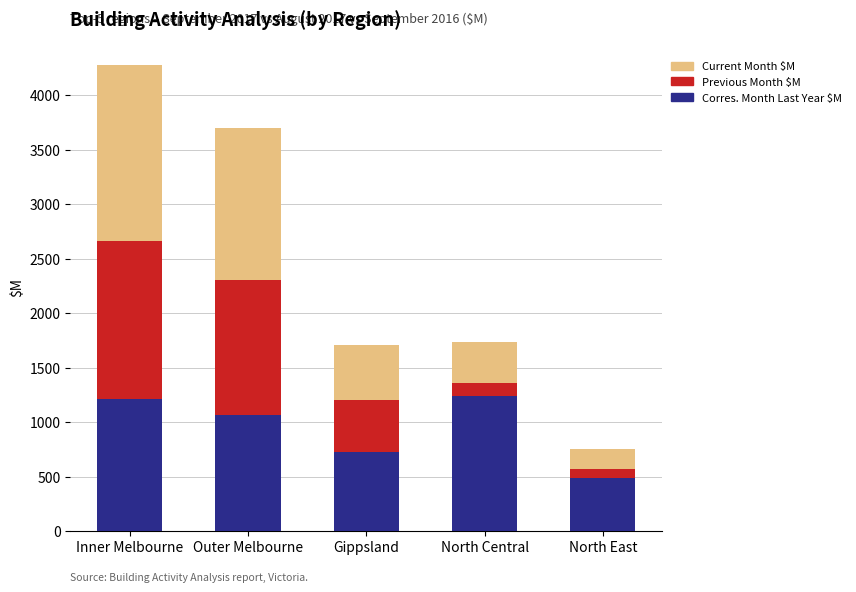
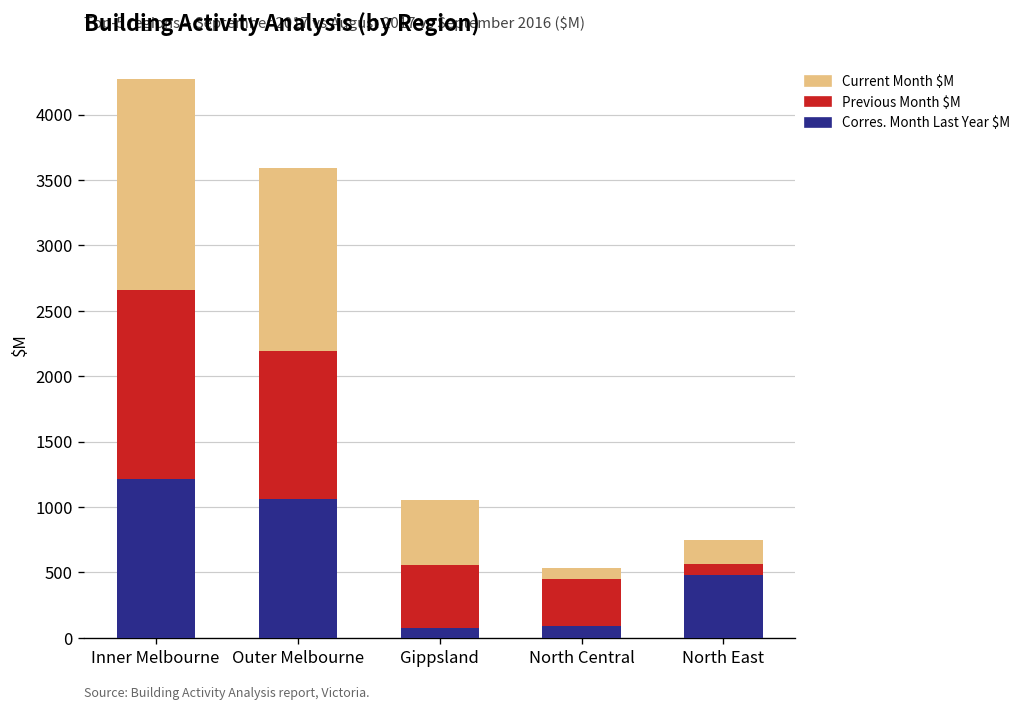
Previous Month $M, Outer Melbourne: 1240 -> 1130
Corres. Month Last Year $M, Gippsland: 720 -> 70
Corres. Month Last Year $M, North Central: 1240 -> 90
Previous Month $M, North Central: 120 -> 360
Current Month $M, North Central: 380 -> 80
